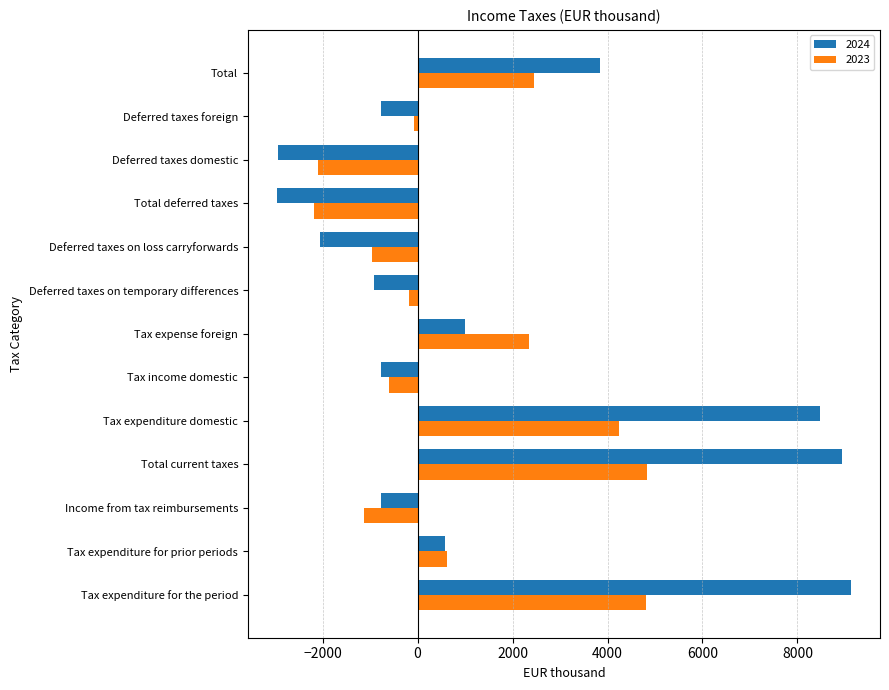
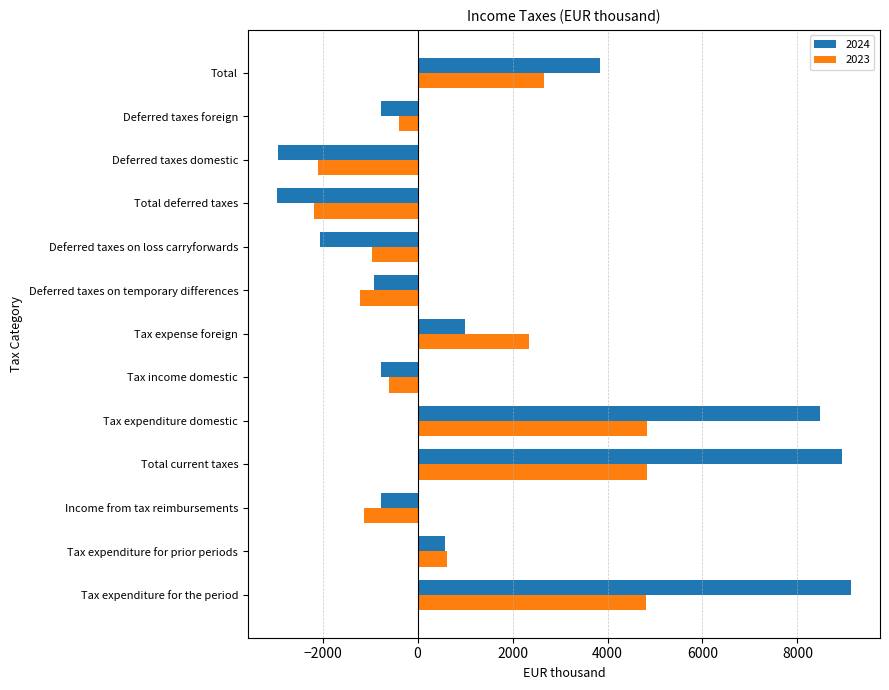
2023, Total: 2500 -> 2700
2023, Deferred taxes foreign: -100 -> -400
2023, Deferred taxes on temporary differences: -200 -> -1200
2023, Tax expenditure domestic: 4200 -> 4800
